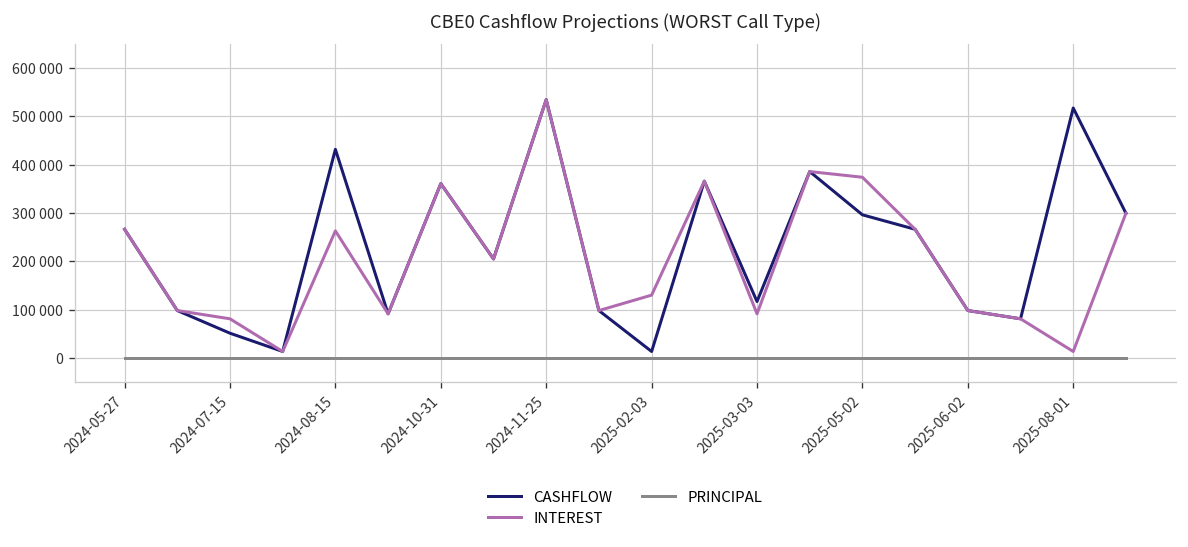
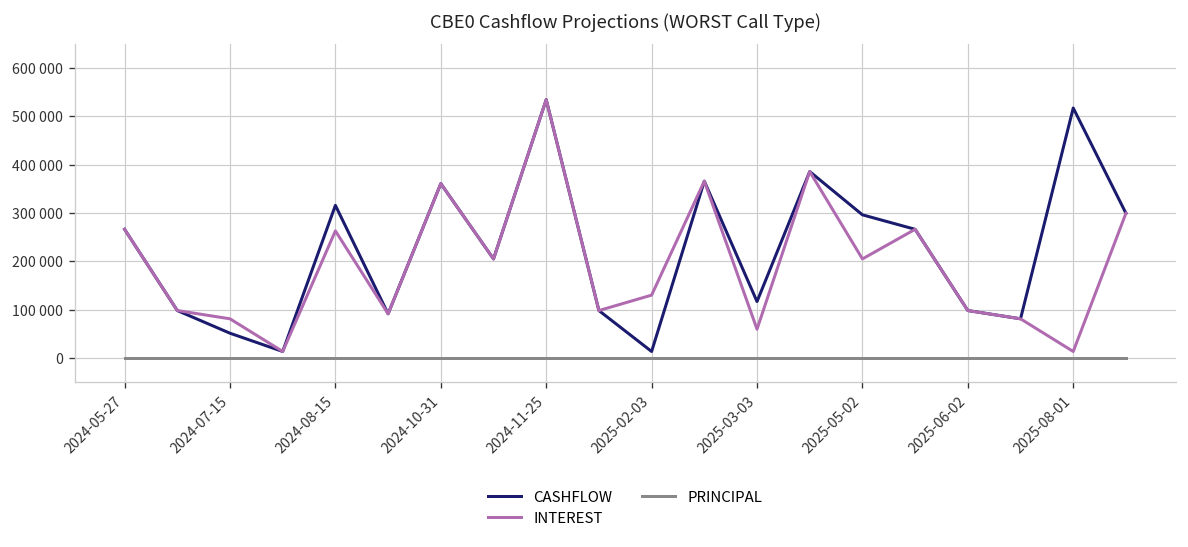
CASHFLOW, 2024-08-15: 430000 -> 320000
INTEREST, 2025-03-03: 90000 -> 60000
INTEREST, 2025-05-02: 370000 -> 200000
